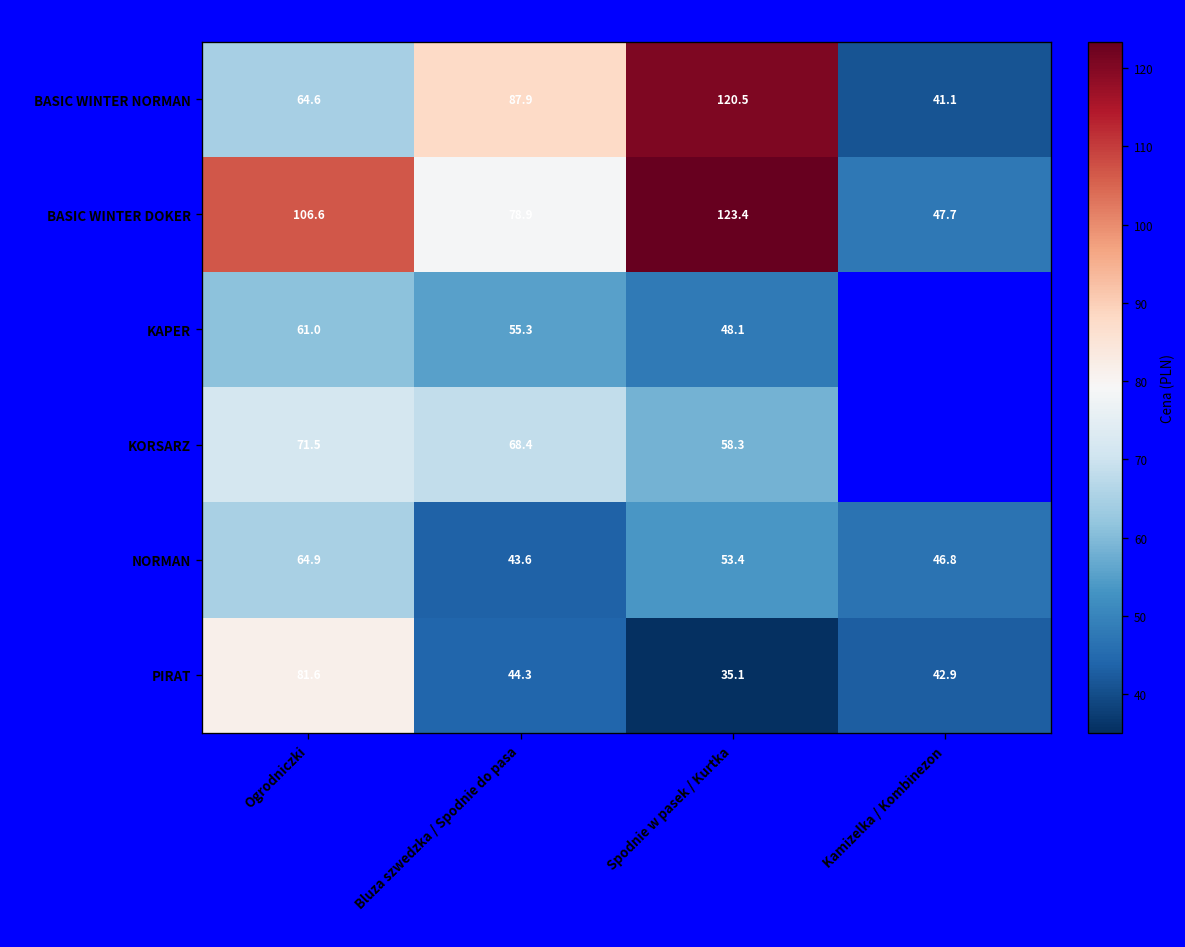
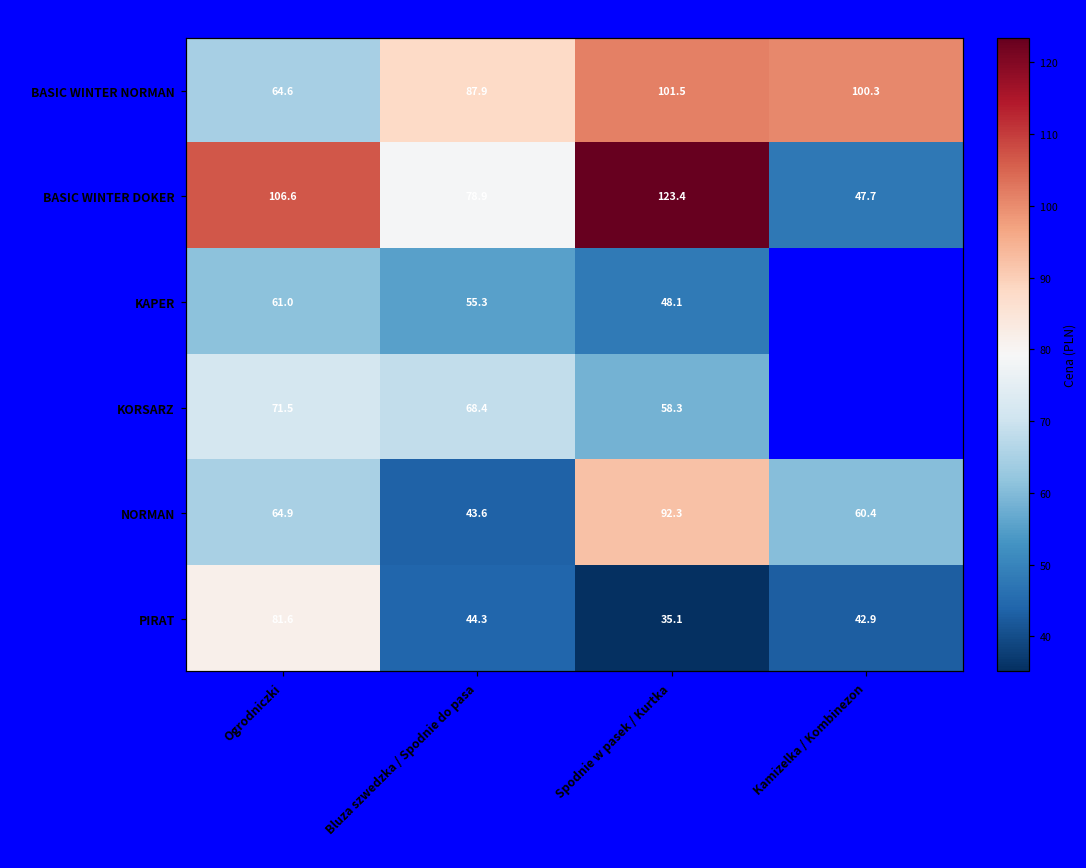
BASIC WINTER NORMAN, Spodnie w pasek / Kurtka: 120.5 -> 101.5
BASIC WINTER NORMAN, Kamizelka / Kombinezon: 41.1 -> 100.3
NORMAN, Spodnie w pasek / Kurtka: 53.4 -> 92.3
NORMAN, Kamizelka / Kombinezon: 46.8 -> 60.4
